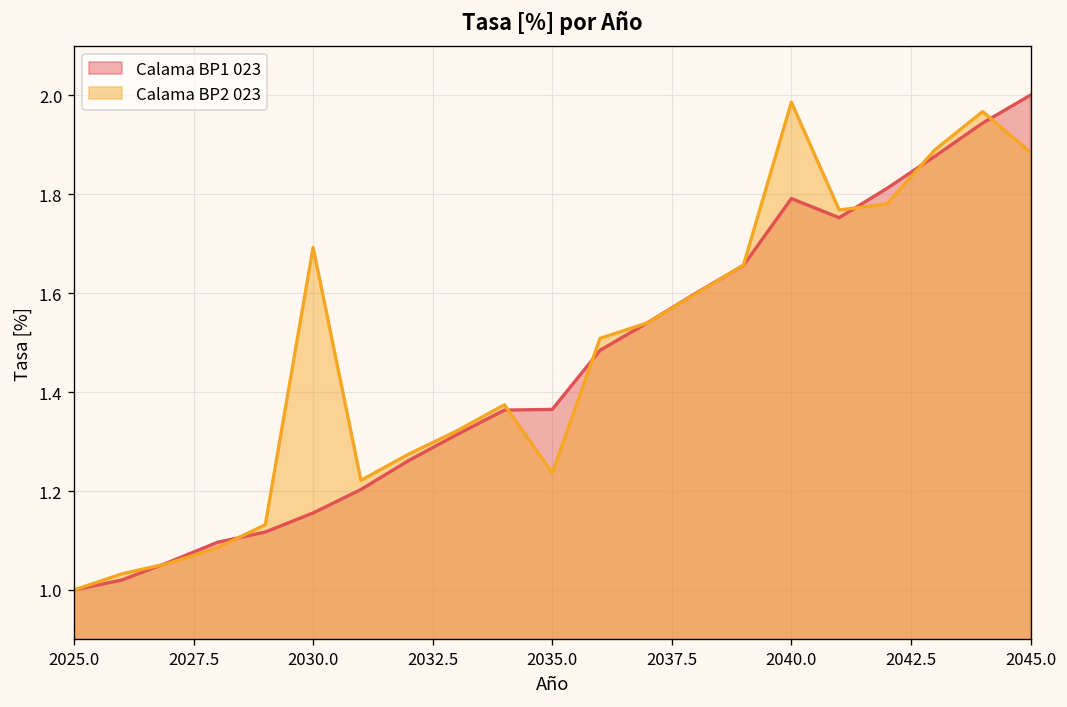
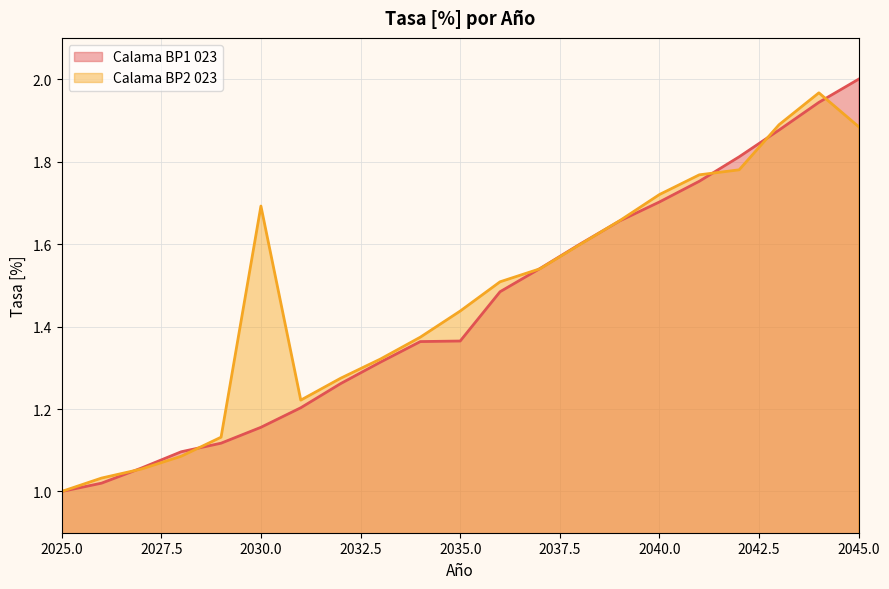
Calama BP2 023, 2035.0: 1.24 -> 1.44
Calama BP1 023, 2040.0: 1.79 -> 1.70
Calama BP2 023, 2040.0: 1.99 -> 1.72
